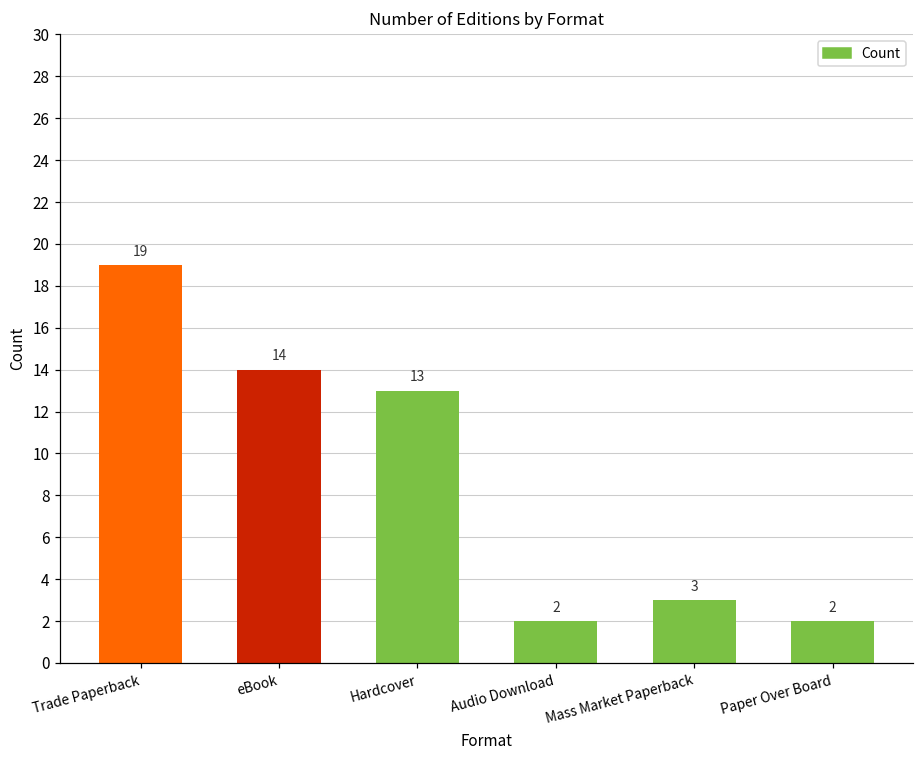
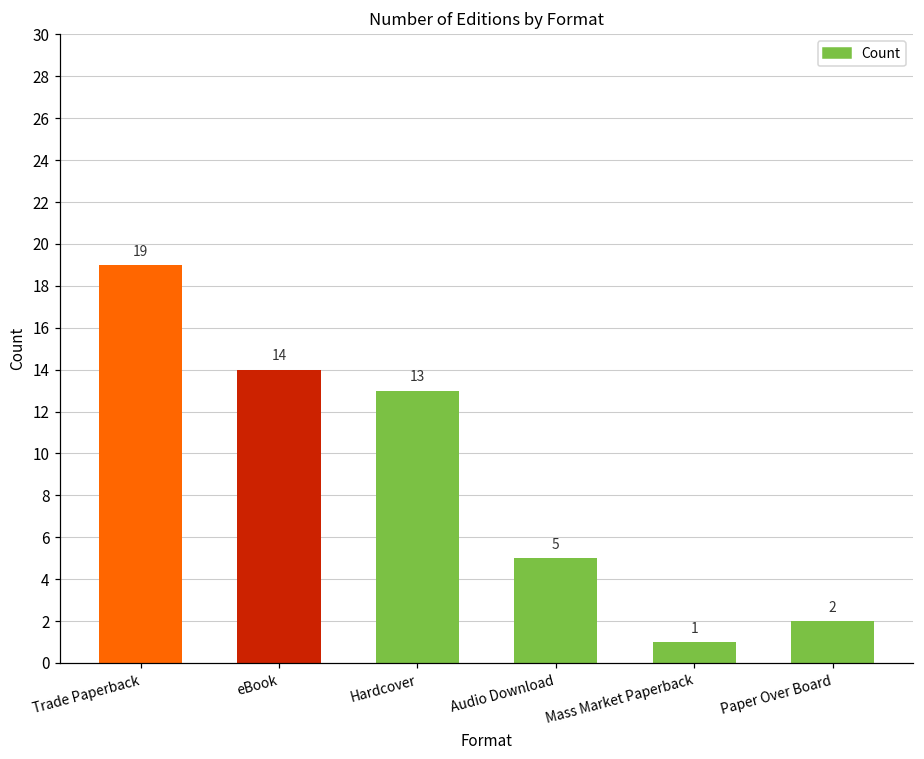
Audio Download: 2 -> 5
Mass Market Paperback: 3 -> 1
